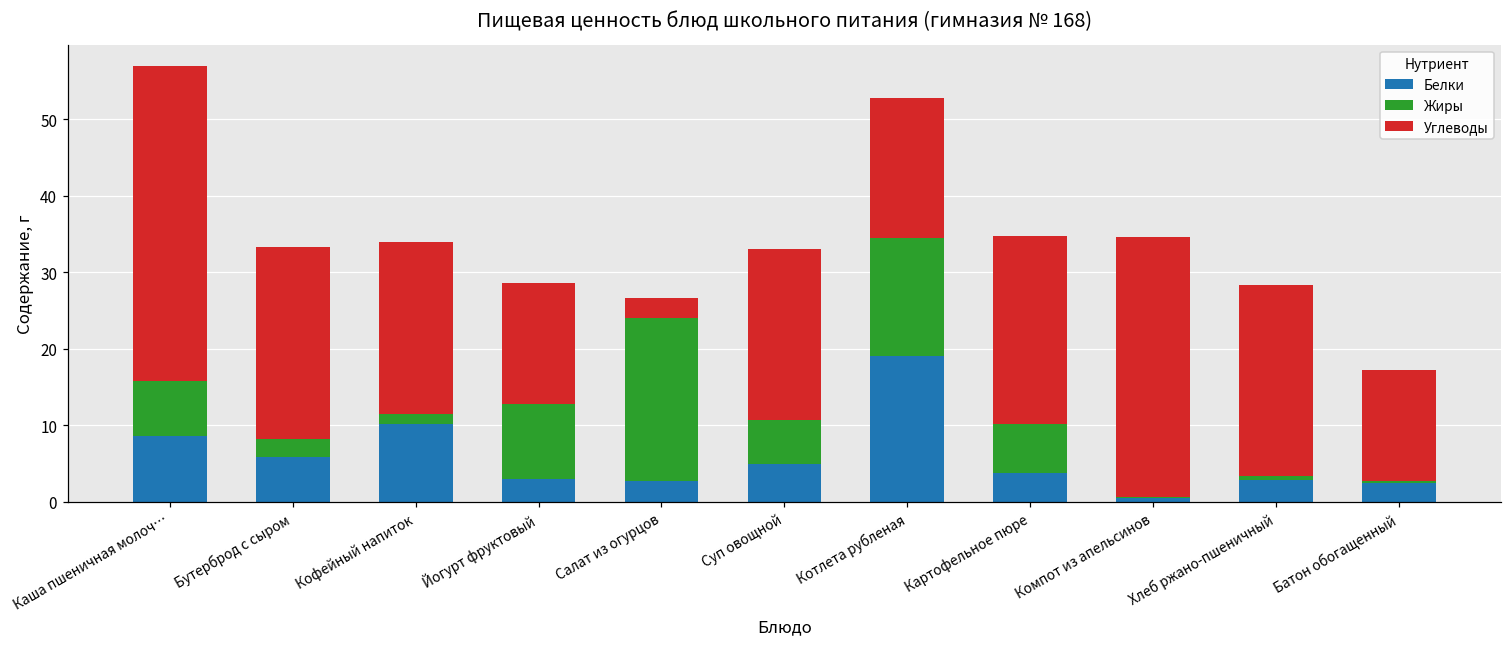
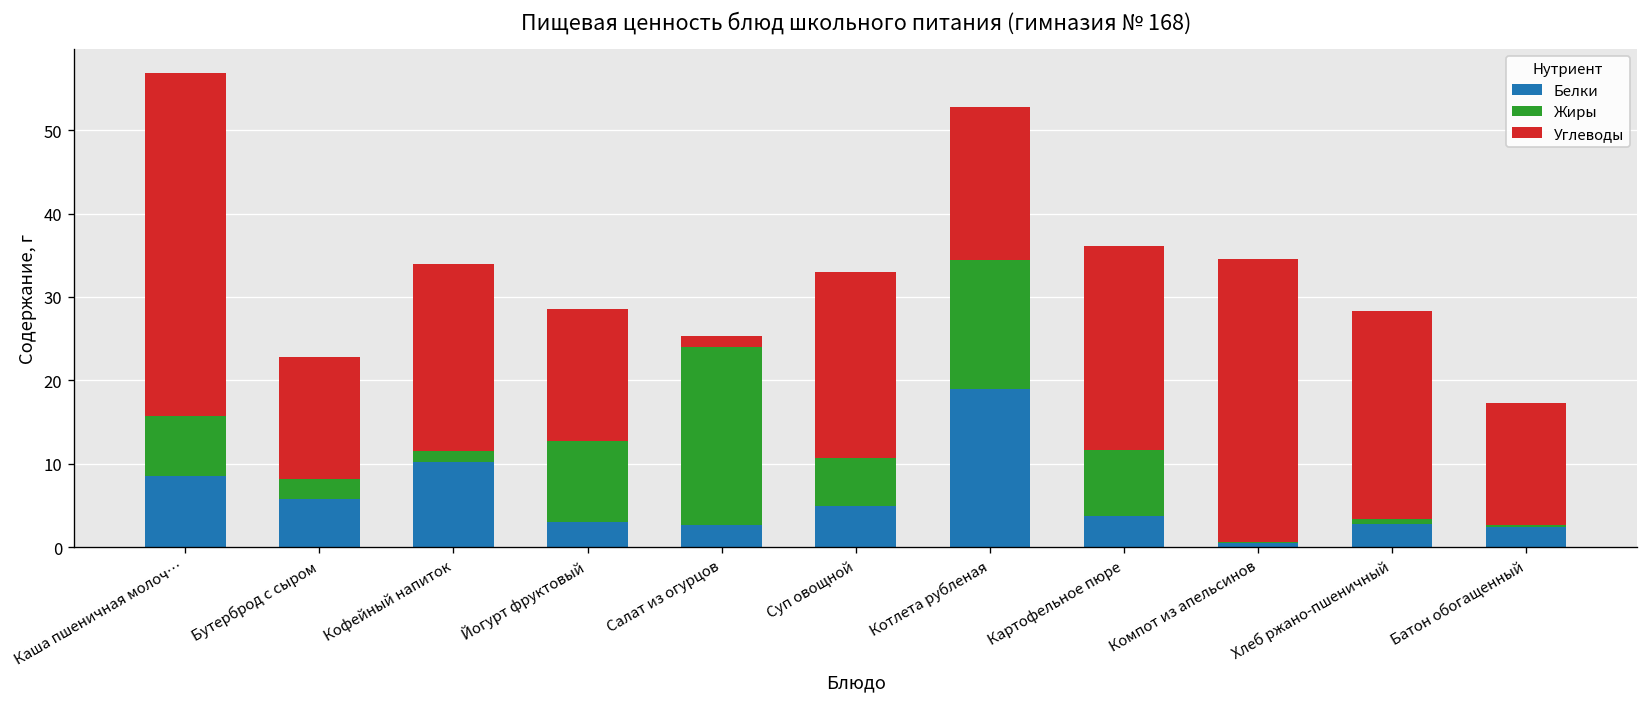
Углеводы, Бутерброд с сыром: 25 -> 15
Углеводы, Салат из огурцов: 3 -> 1
Жиры, Картофельное пюре: 6 -> 8
